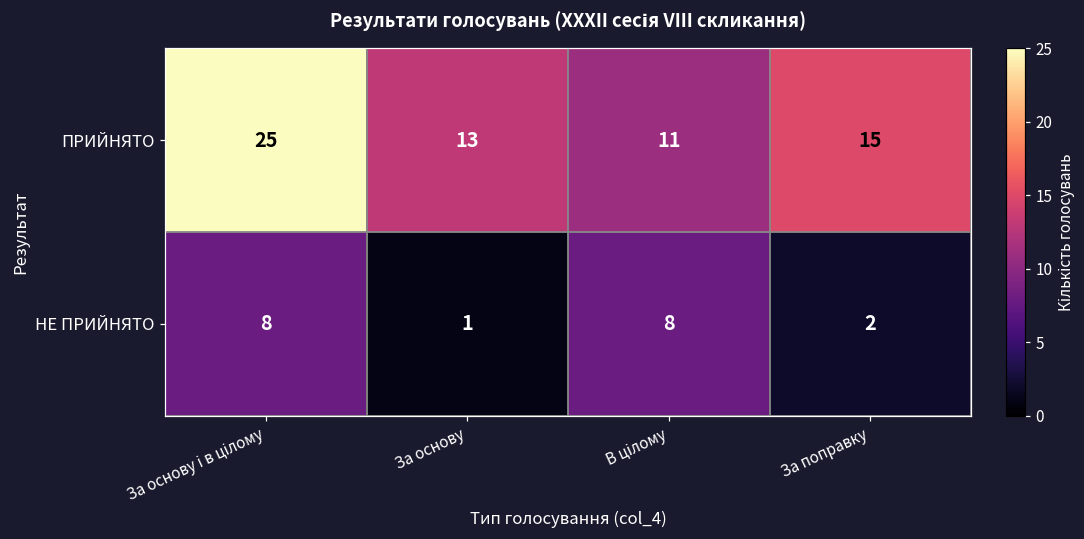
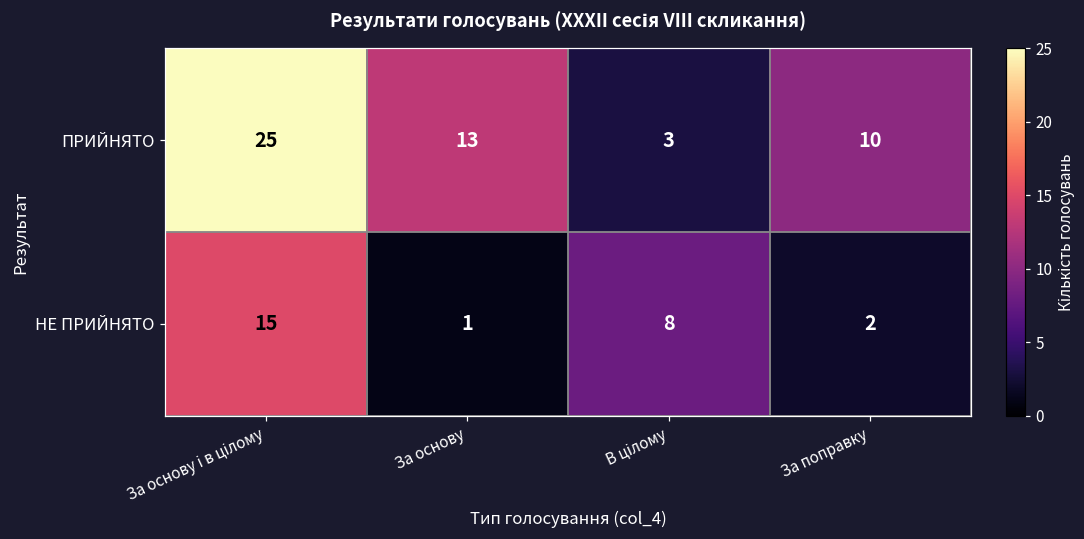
ПРИЙНЯТО, В цілому: 11 -> 3
ПРИЙНЯТО, За поправку: 15 -> 10
НЕ ПРИЙНЯТО, За основу і в цілому: 8 -> 15
